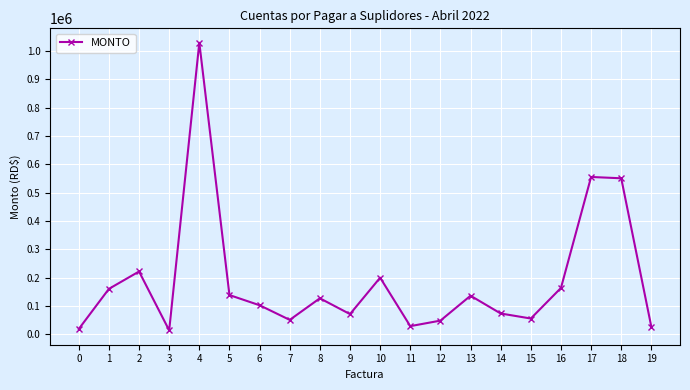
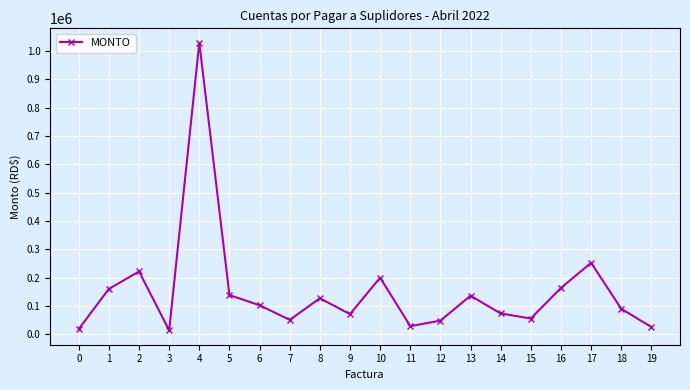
17: 560000 -> 250000
18: 550000 -> 90000
